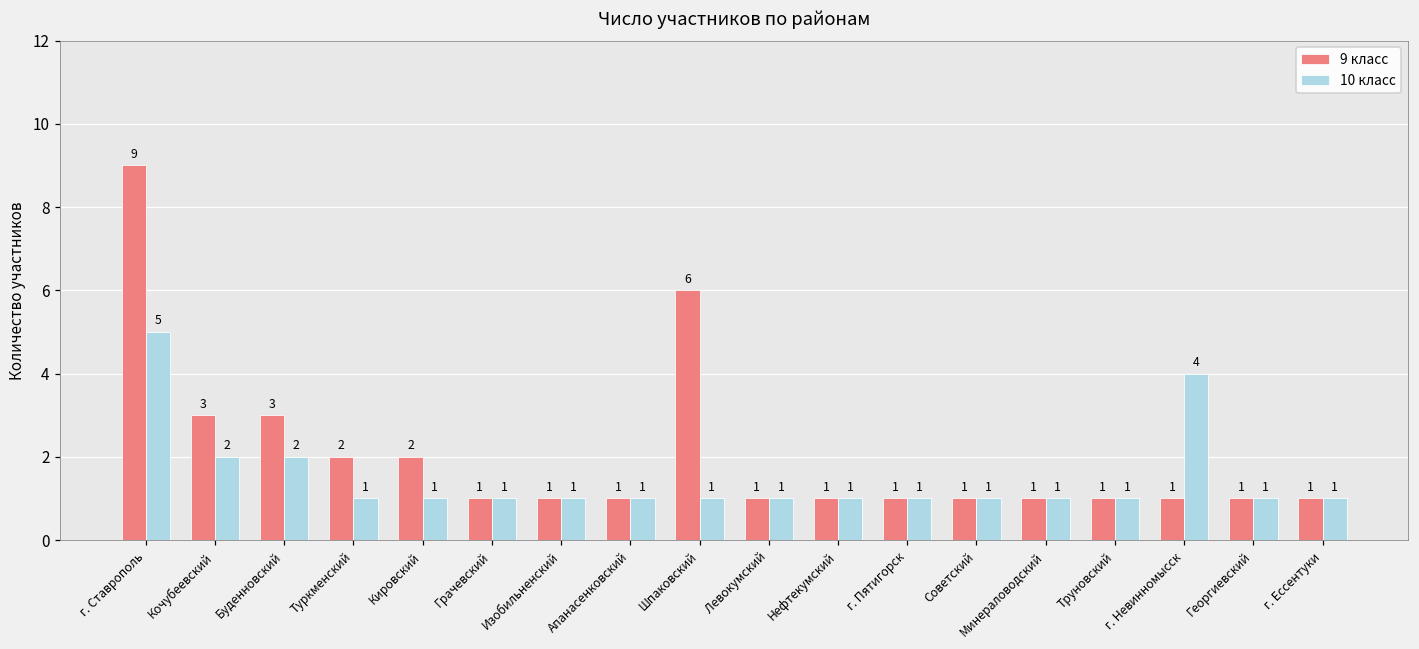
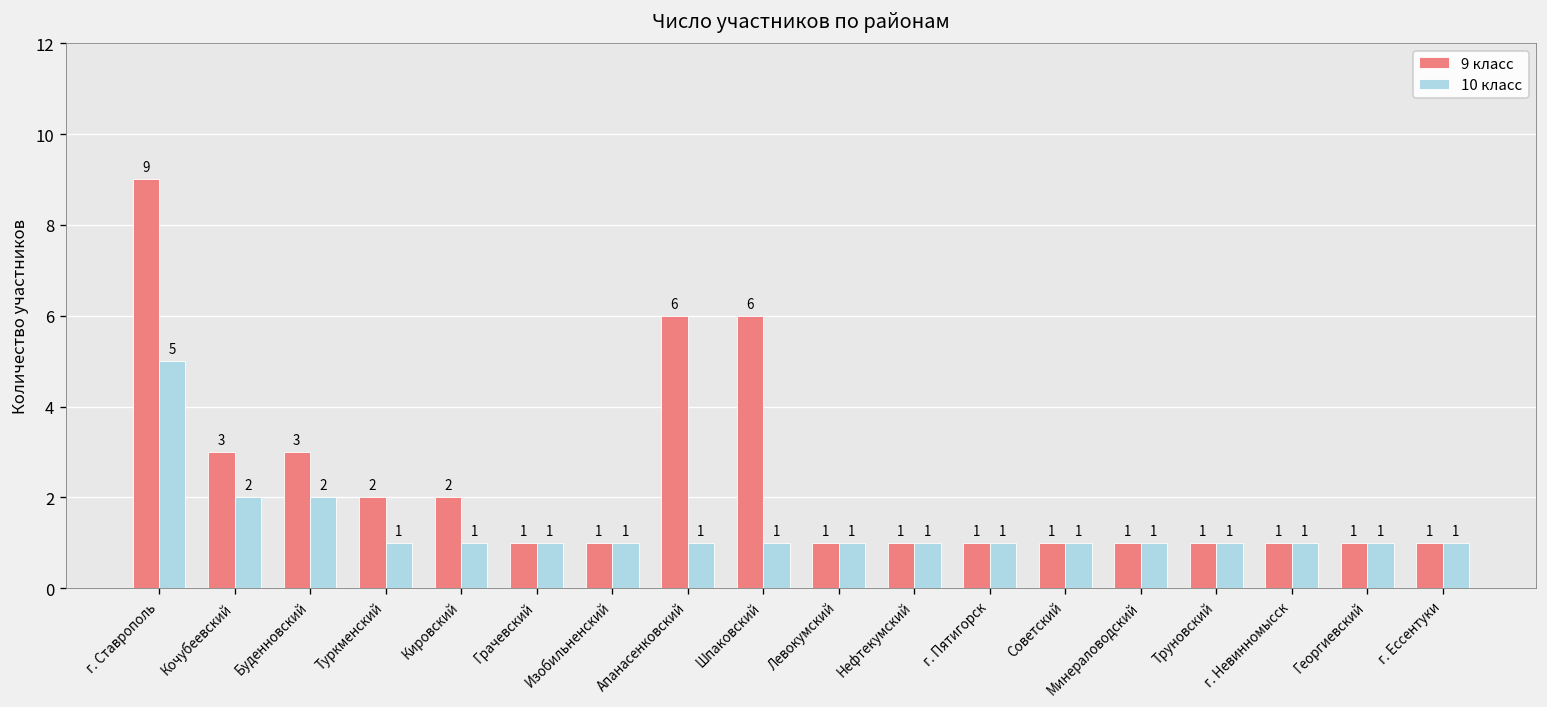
9 класс, Апанасенковский: 1 -> 6
10 класс, г. Невинномысск: 4 -> 1
